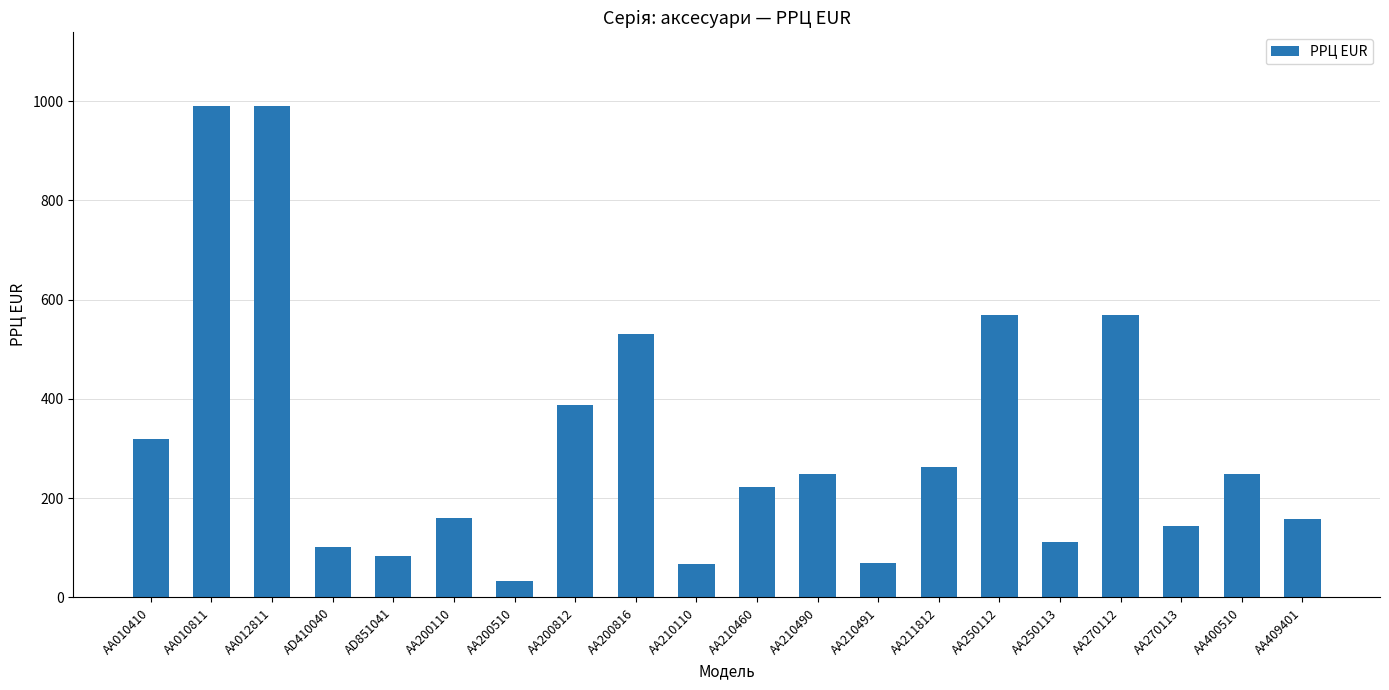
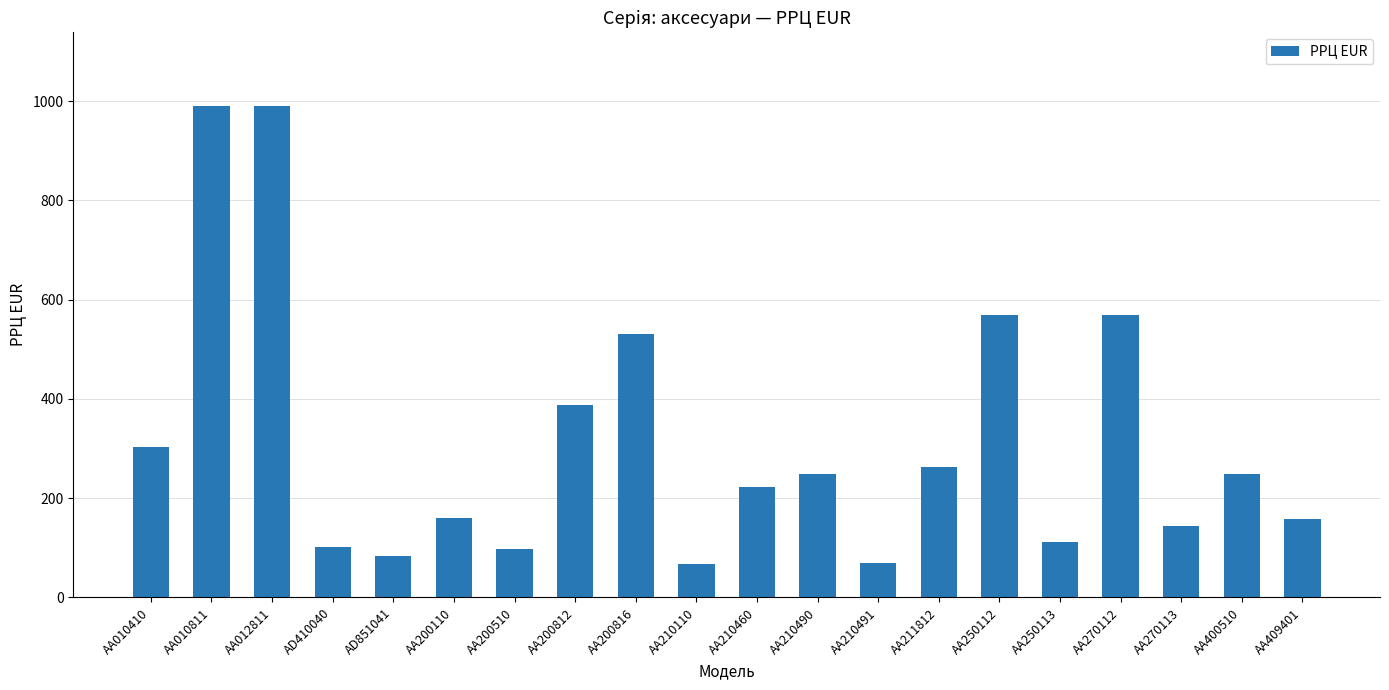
AA010410: 320 -> 300
AA200510: 30 -> 100
